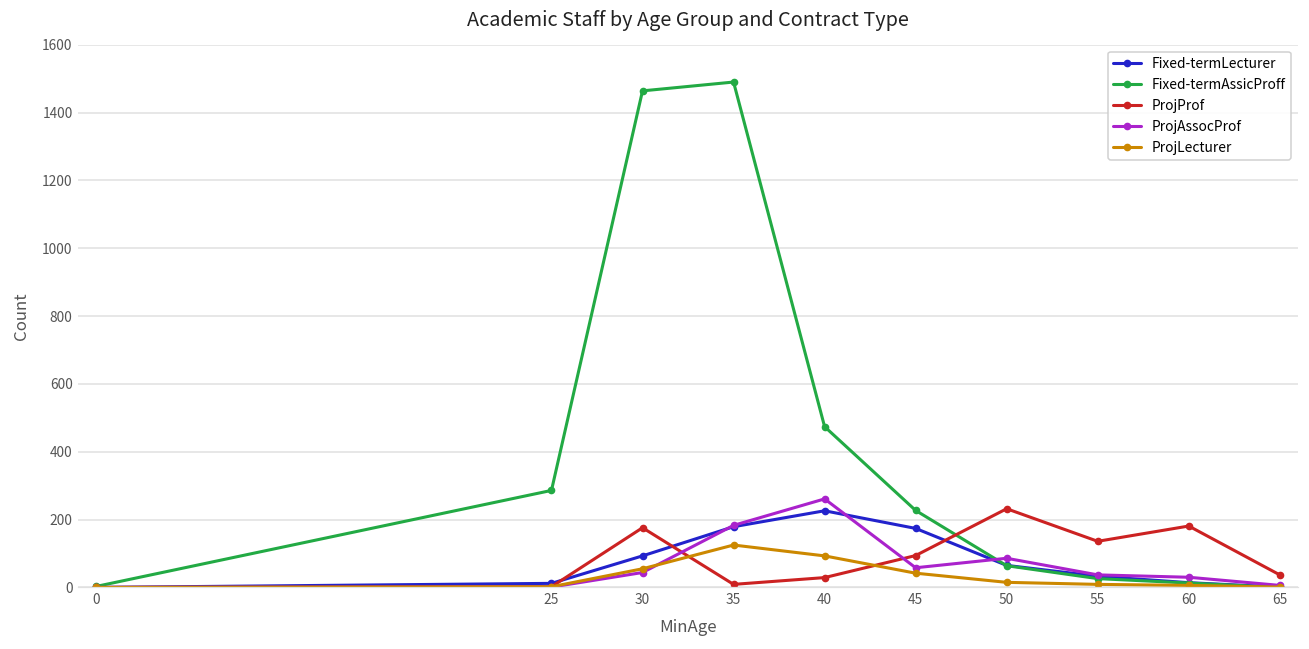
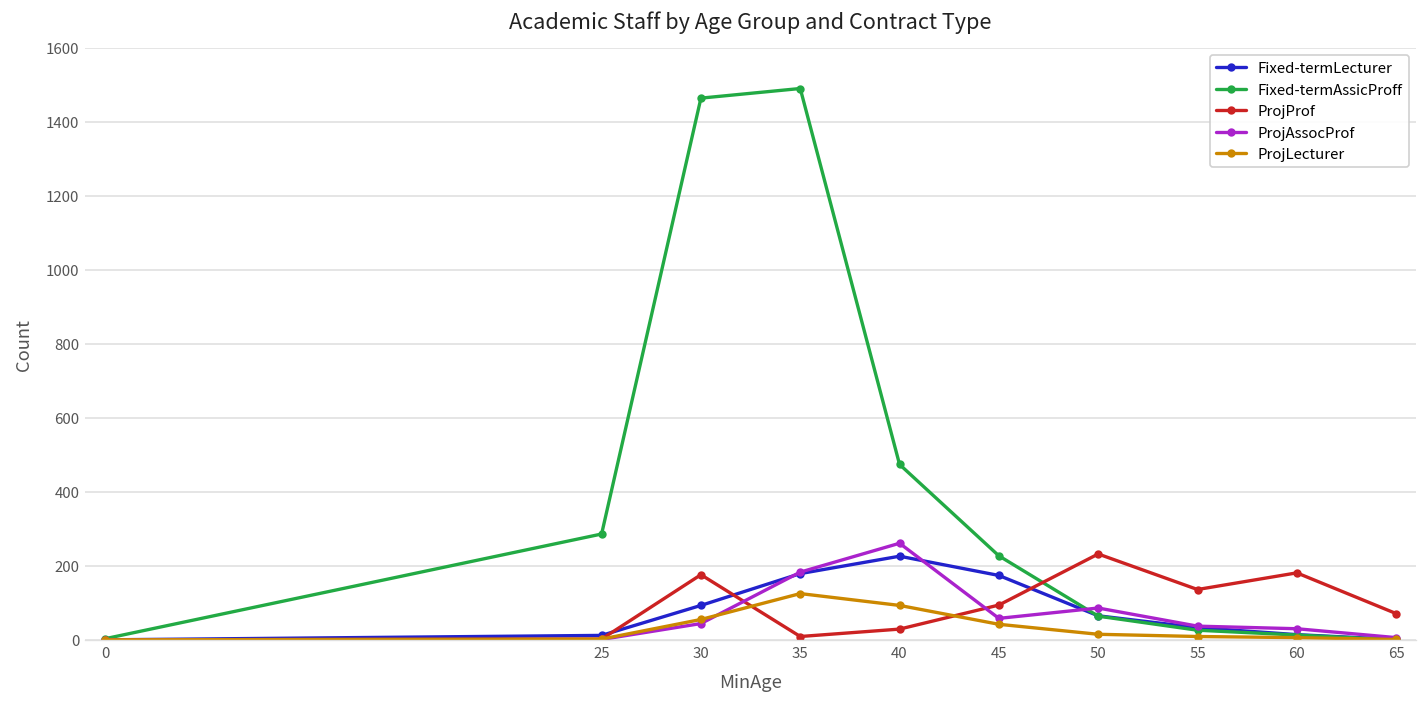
ProjProf, 65: 40 -> 70
